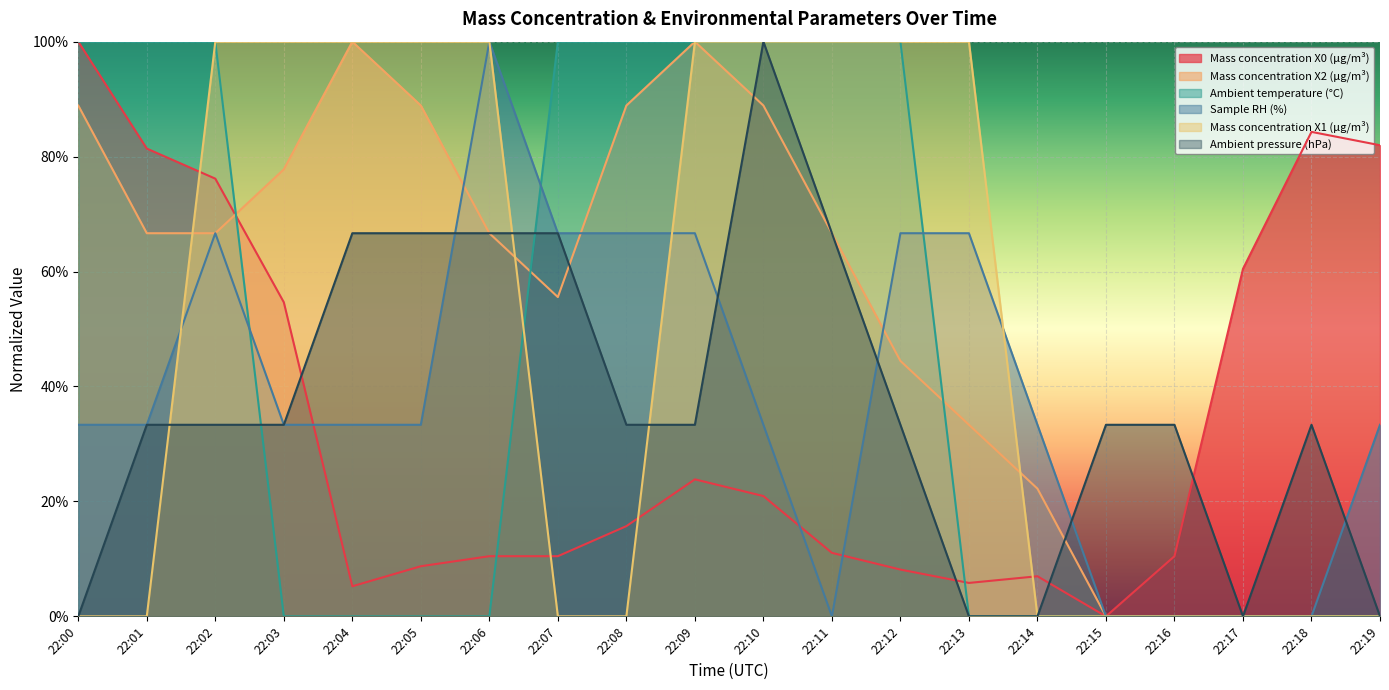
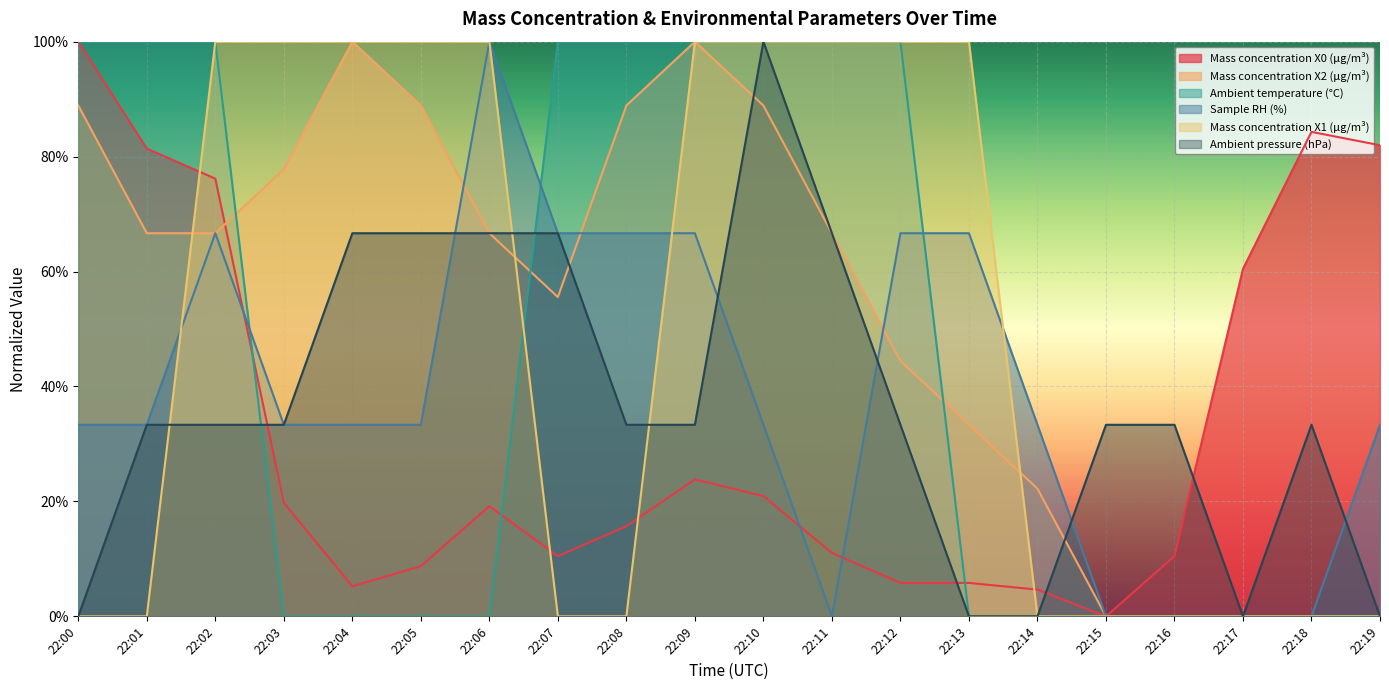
Mass concentration X0 (μg/m³), 22:03: 55% -> 20%
Mass concentration X0 (μg/m³), 22:06: 10% -> 19%
Mass concentration X0 (μg/m³), 22:12: 8% -> 6%
Mass concentration X0 (μg/m³), 22:14: 7% -> 5%
